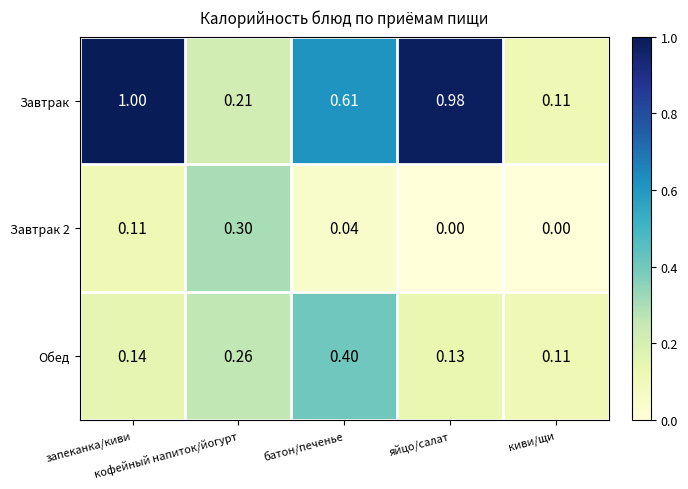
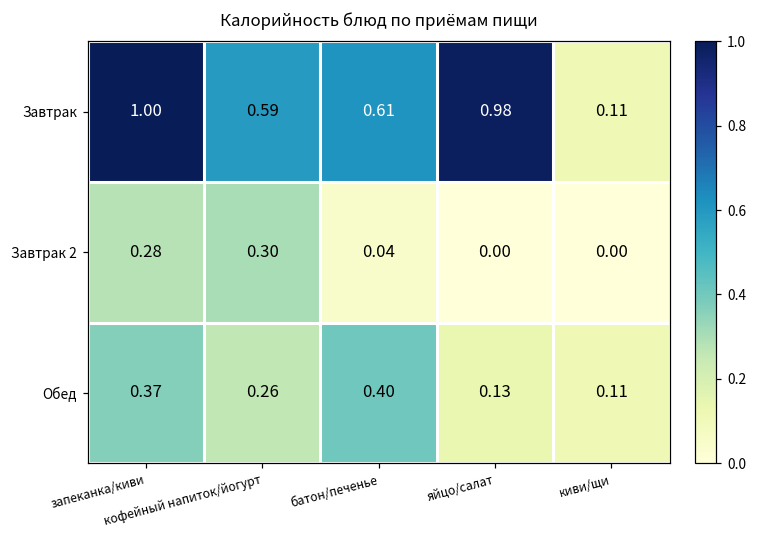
Завтрак, кофейный напиток/йогурт: 0.21 -> 0.59
Завтрак 2, запеканка/киви: 0.11 -> 0.28
Обед, запеканка/киви: 0.14 -> 0.37
